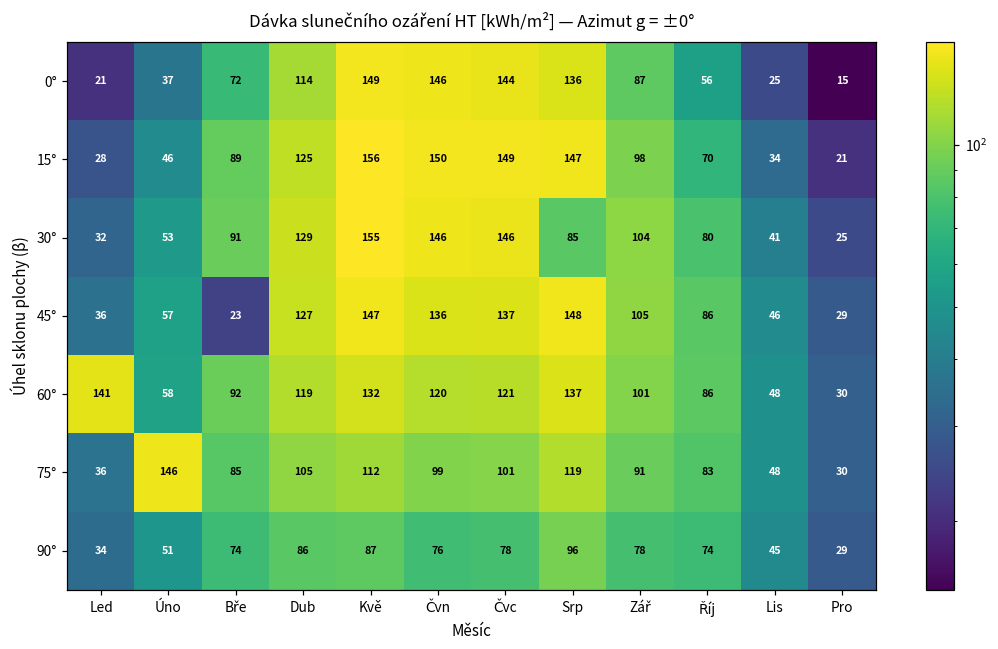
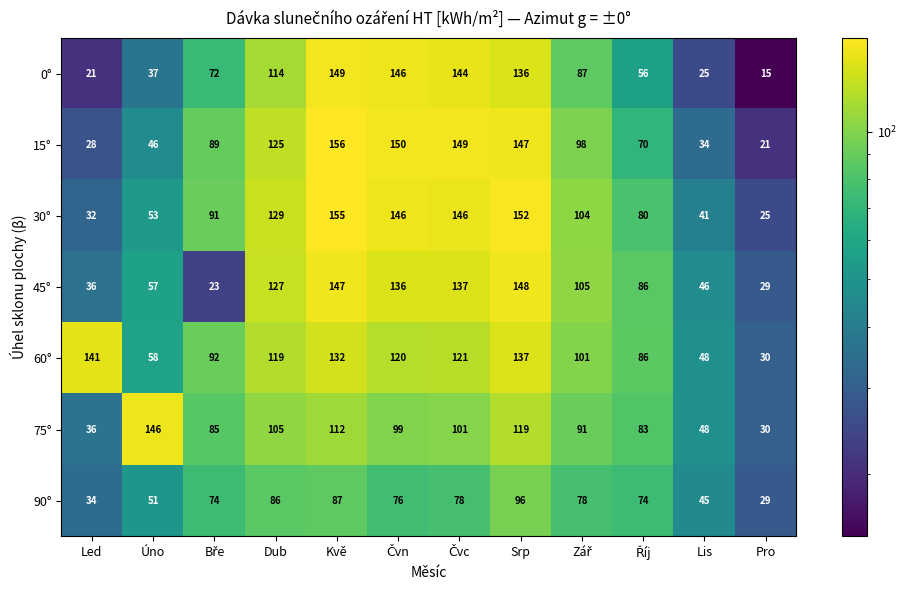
30°, Srp: 85 -> 152
